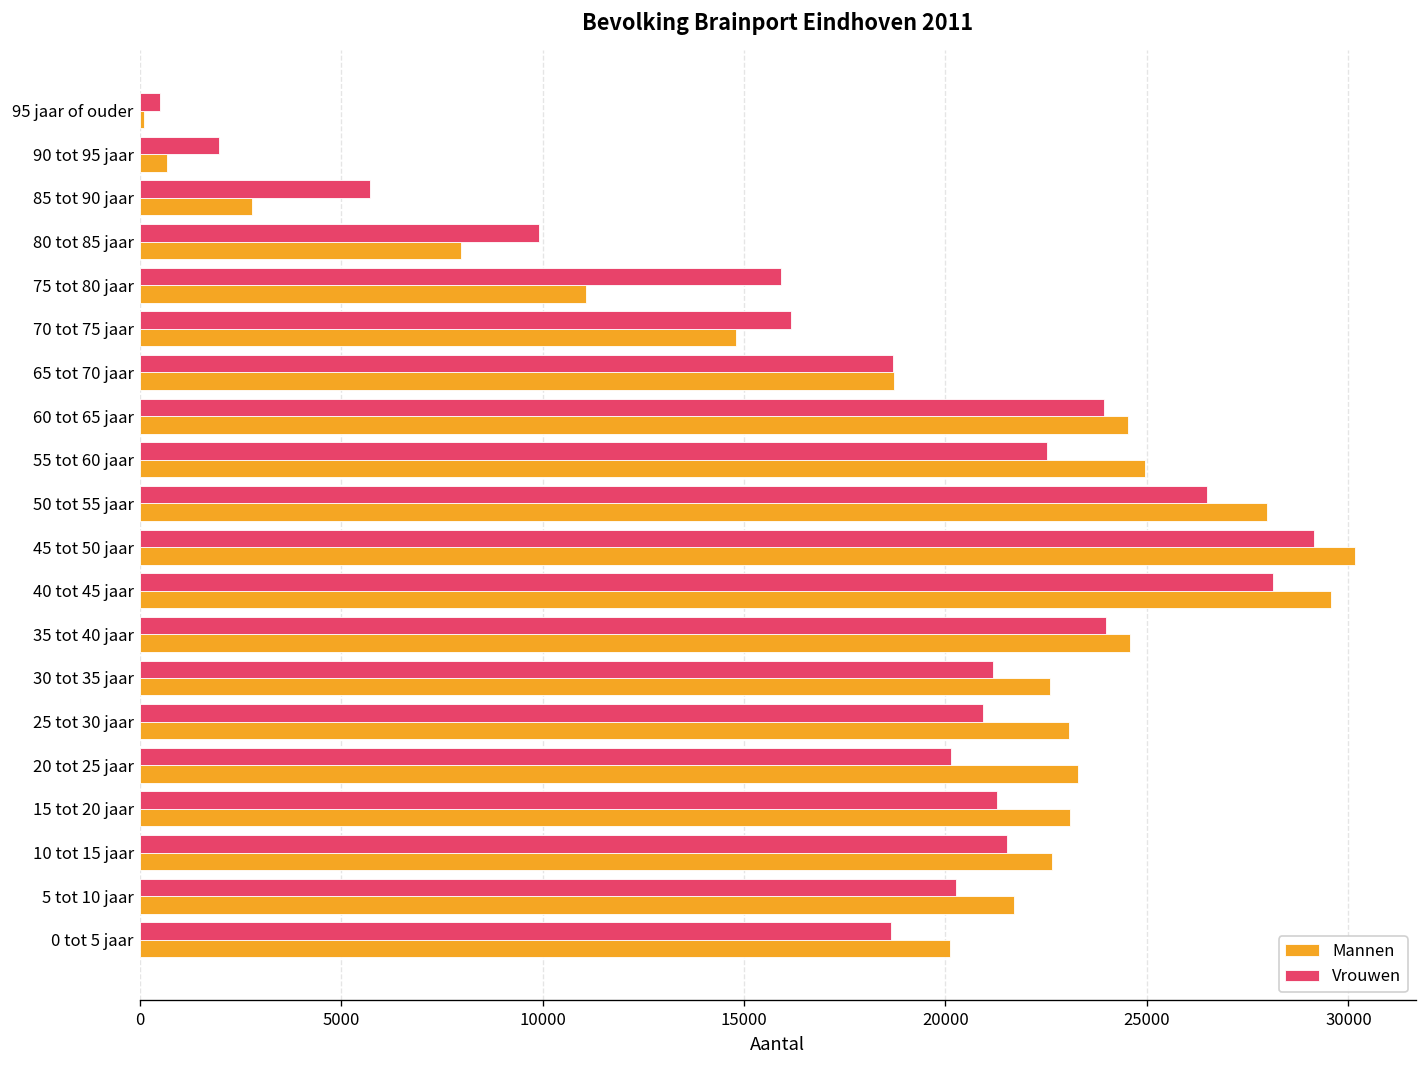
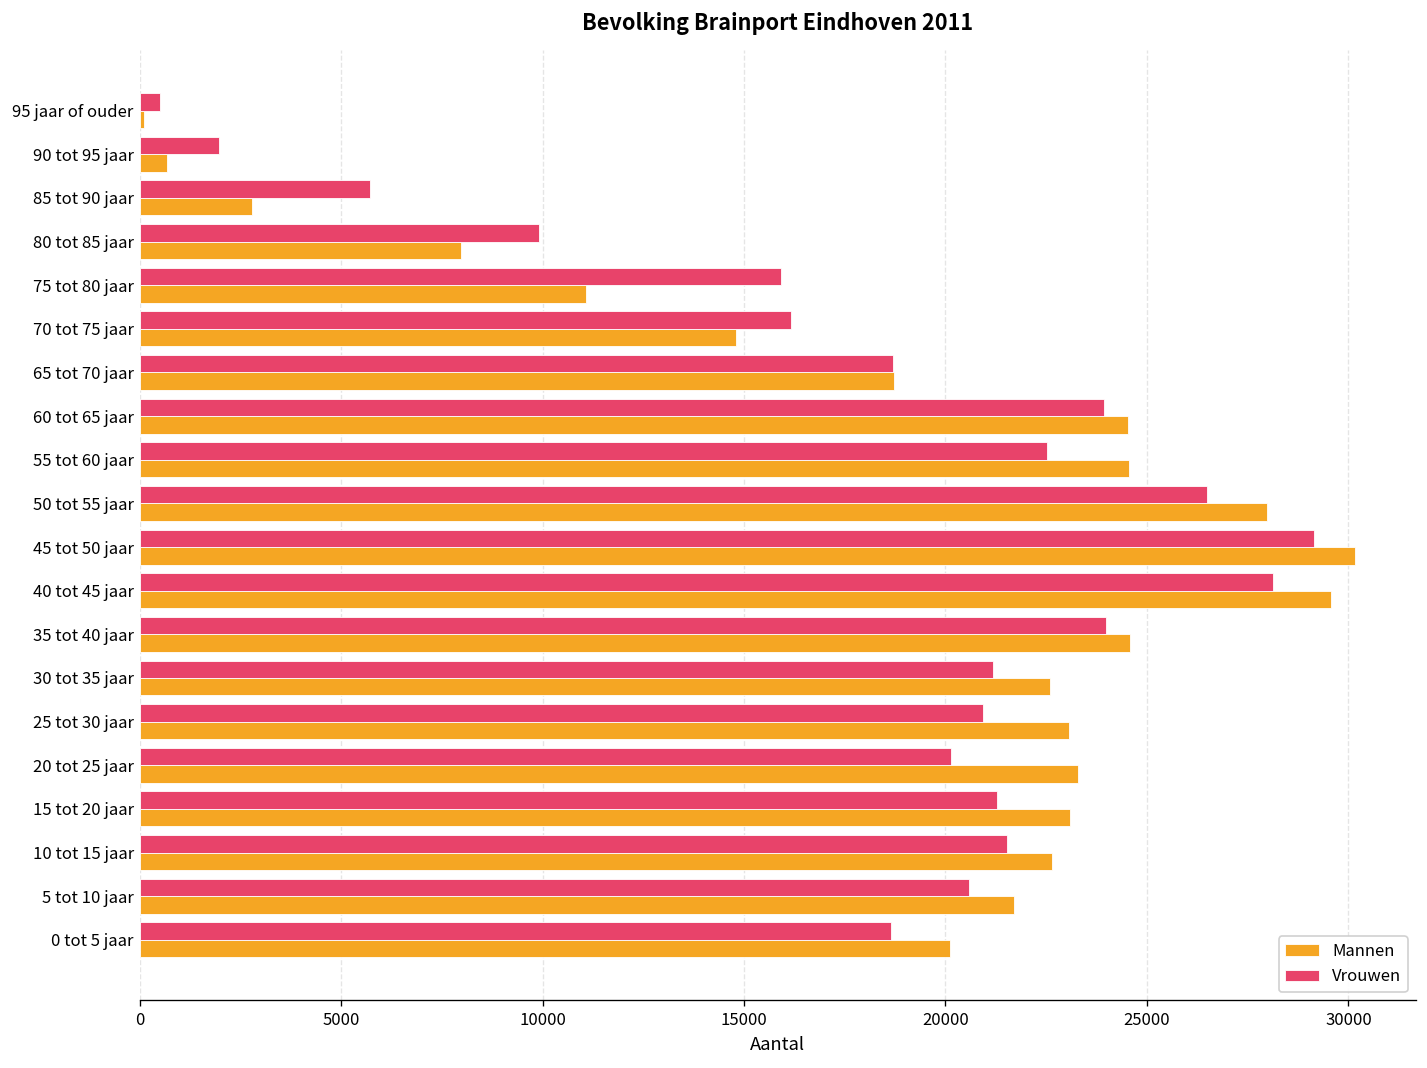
Mannen, 55 tot 60 jaar: 25000 -> 24600
Vrouwen, 5 tot 10 jaar: 20300 -> 20600
